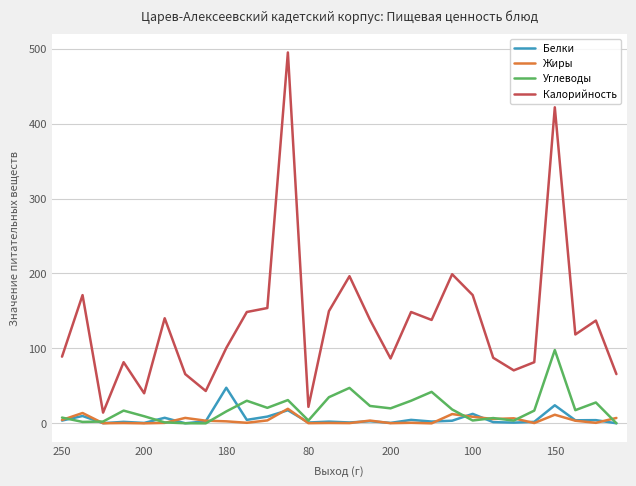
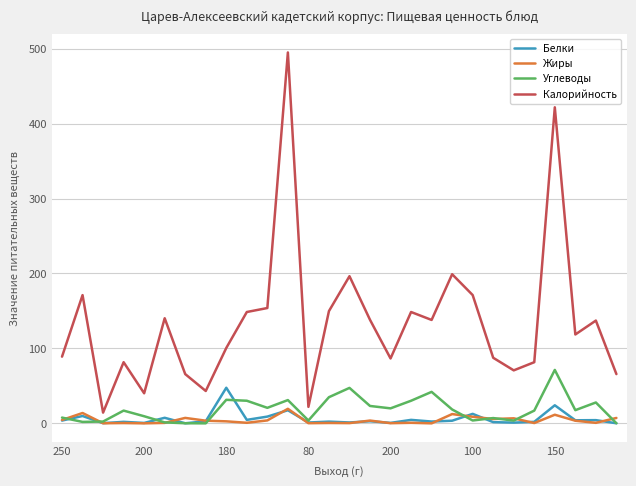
Углеводы, 180: 20 -> 30
Углеводы, 150: 100 -> 70
